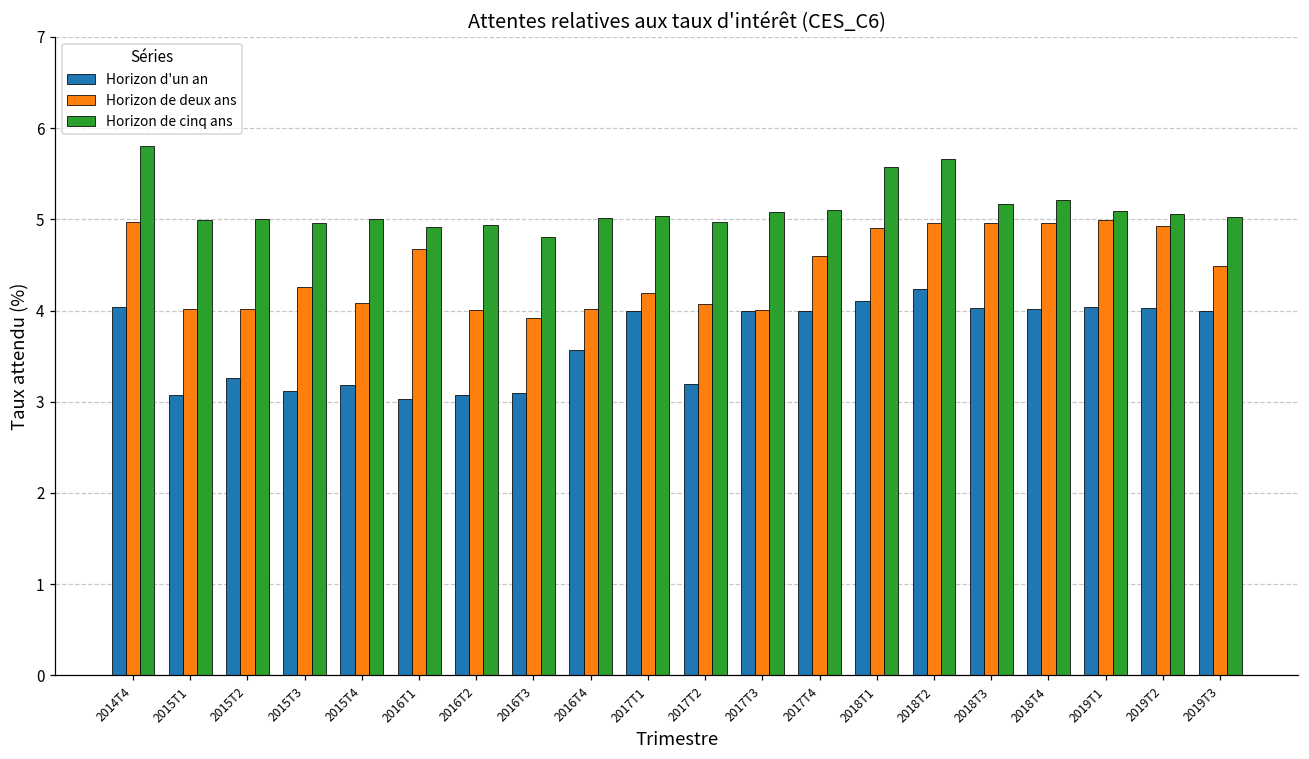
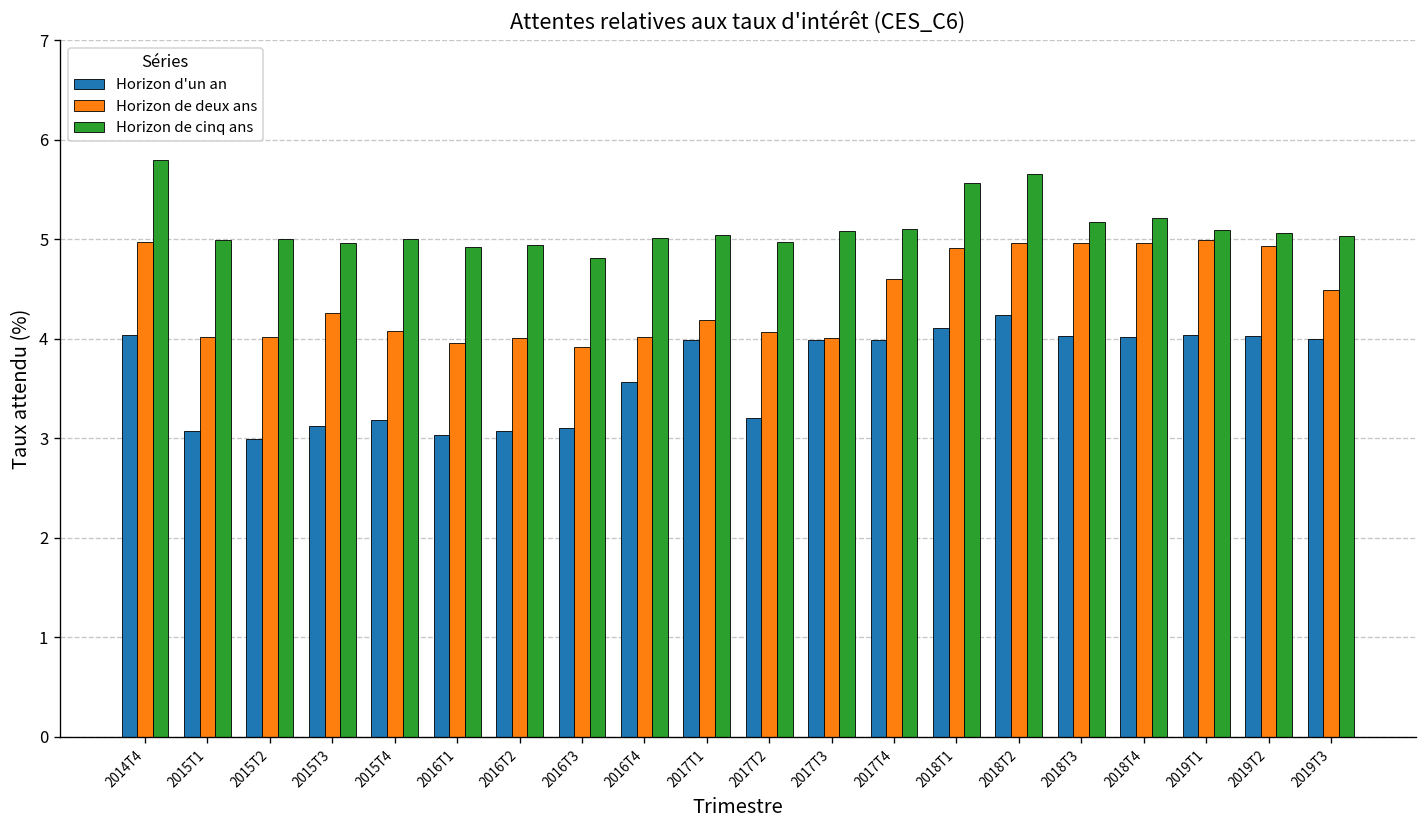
Horizon d'un an, 2015T2: 3.3 -> 3.0
Horizon de deux ans, 2016T1: 4.7 -> 4.0
